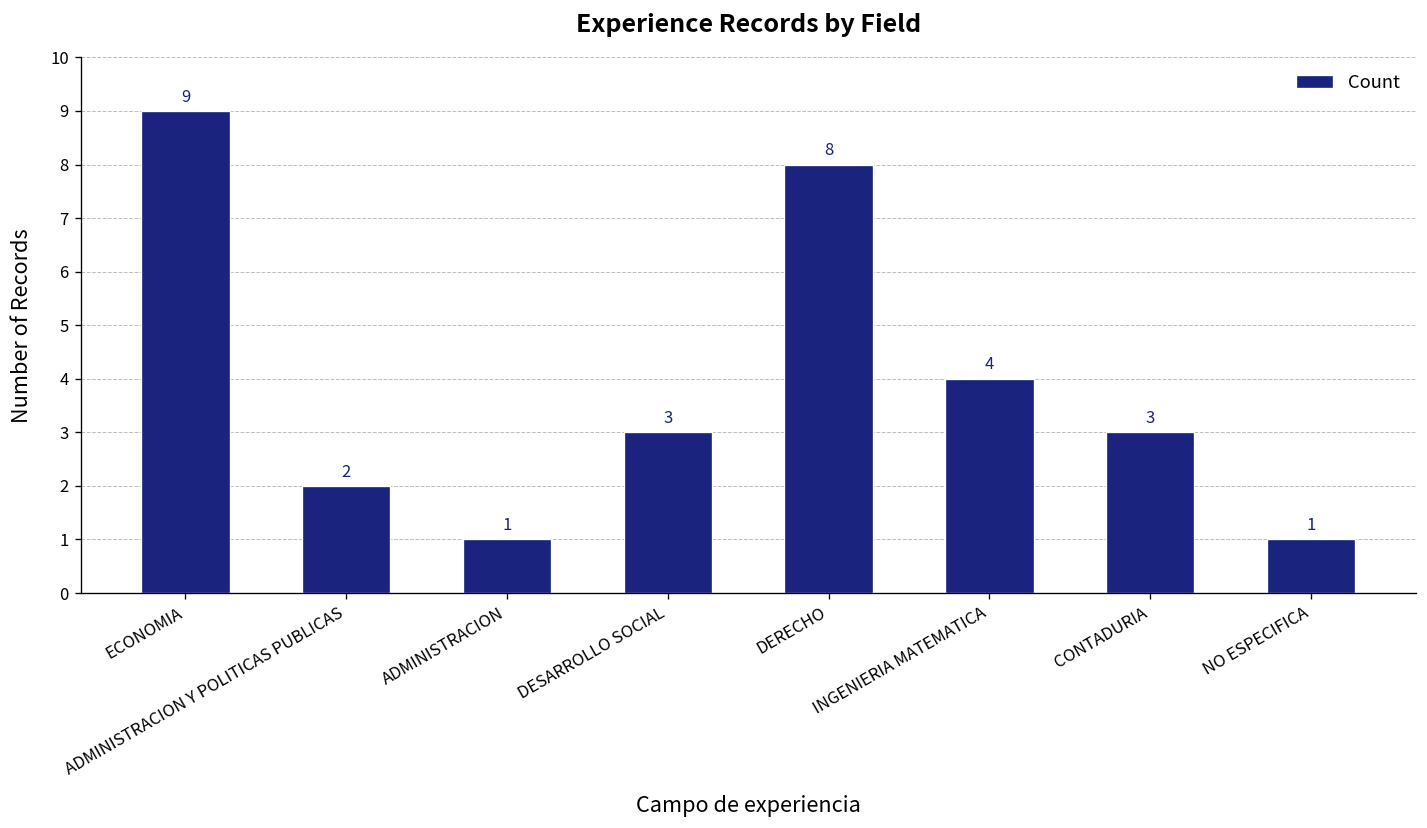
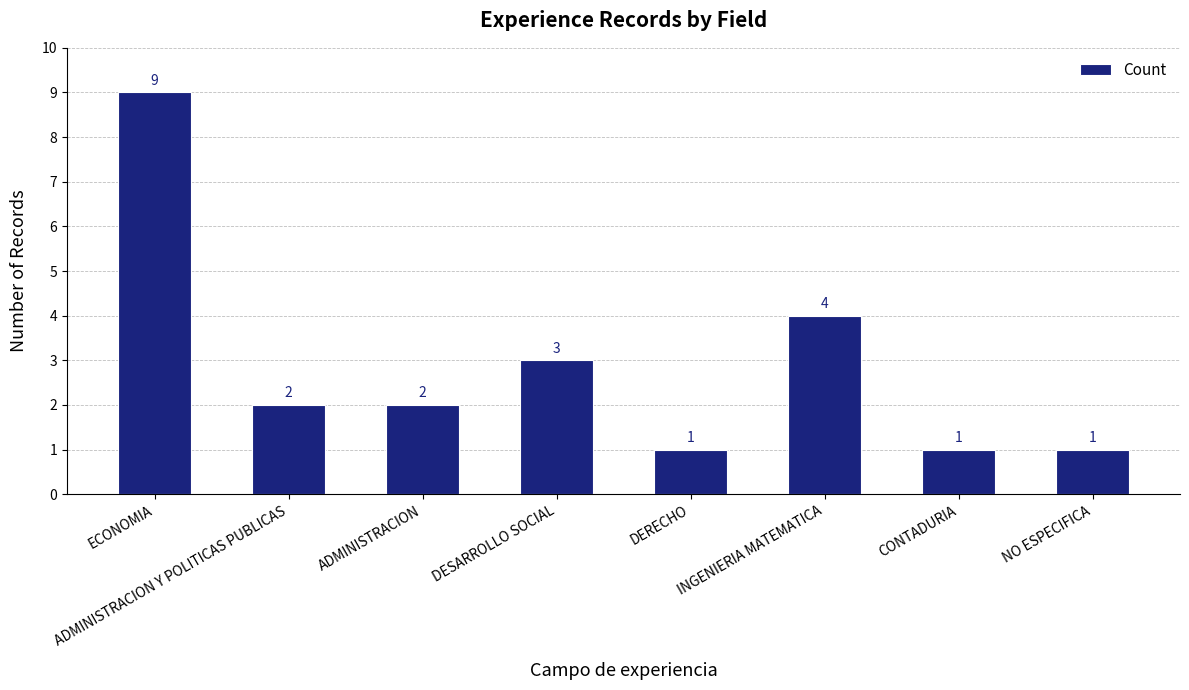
ADMINISTRACION: 1 -> 2
DERECHO: 8 -> 1
CONTADURIA: 3 -> 1
